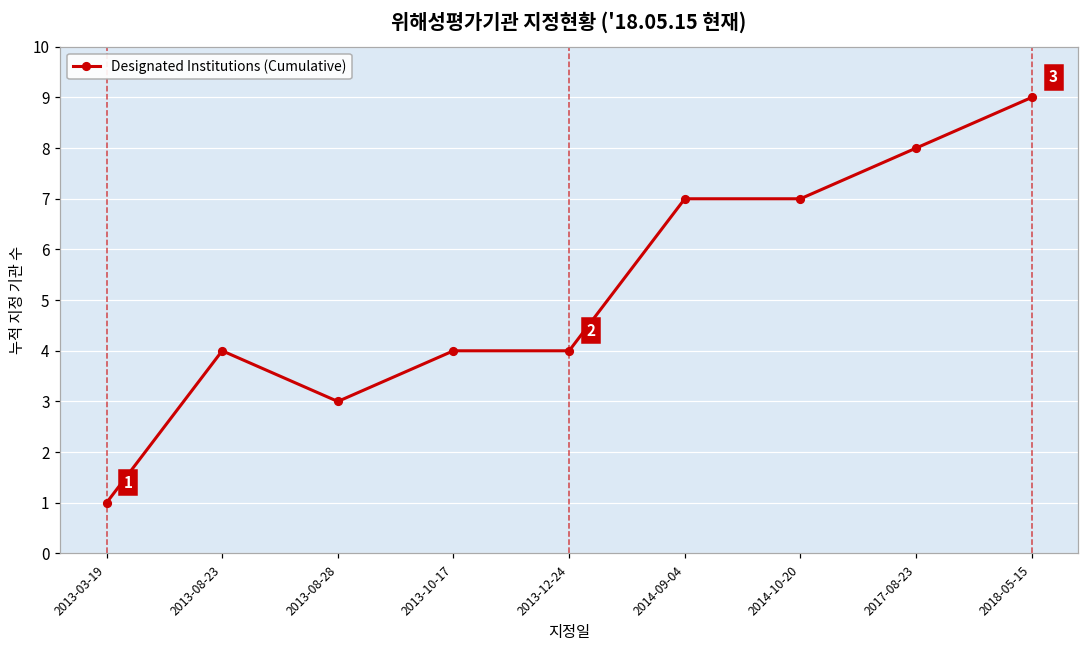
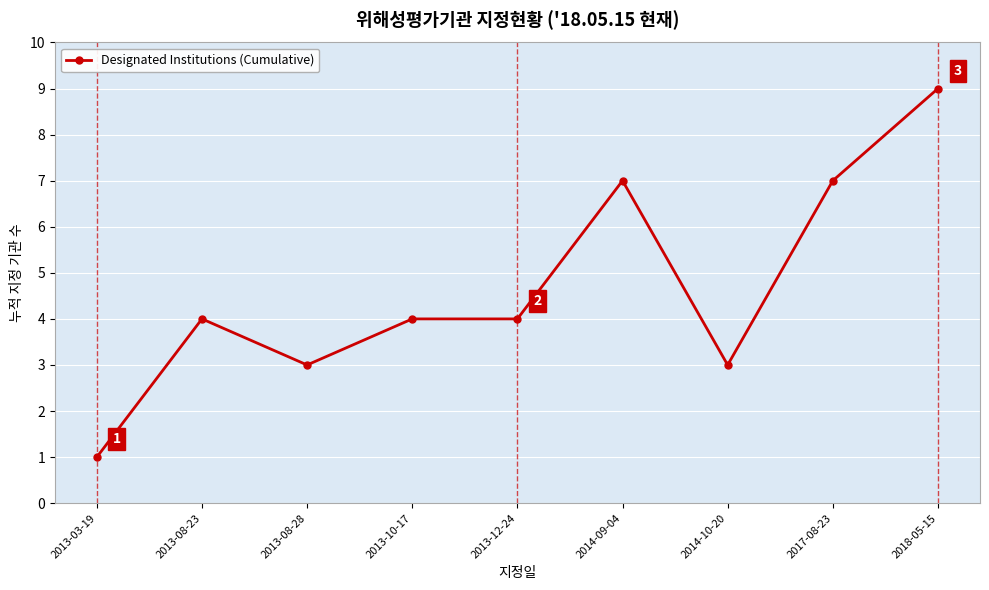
2014-10-20: 7 -> 3
2017-08-23: 8 -> 7
